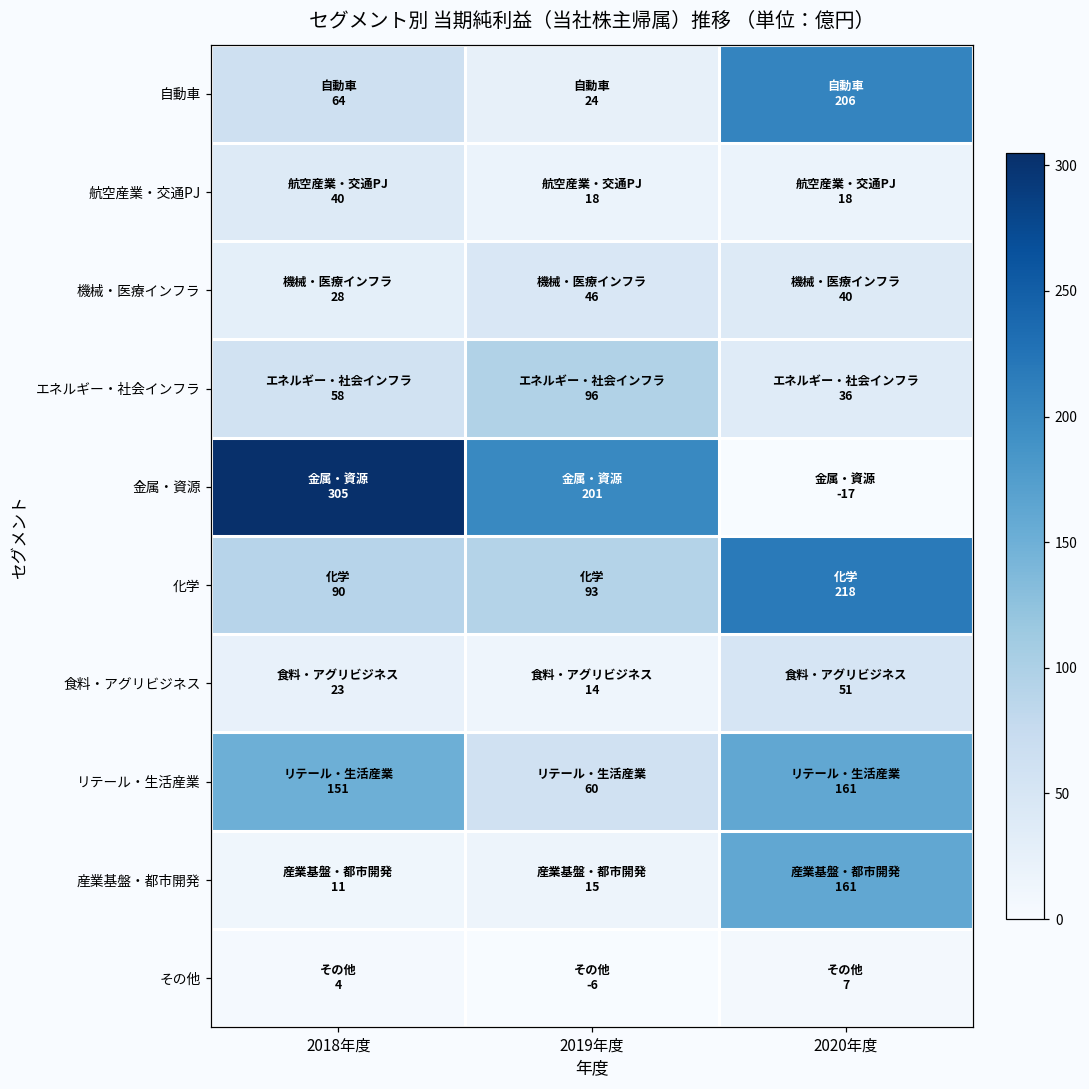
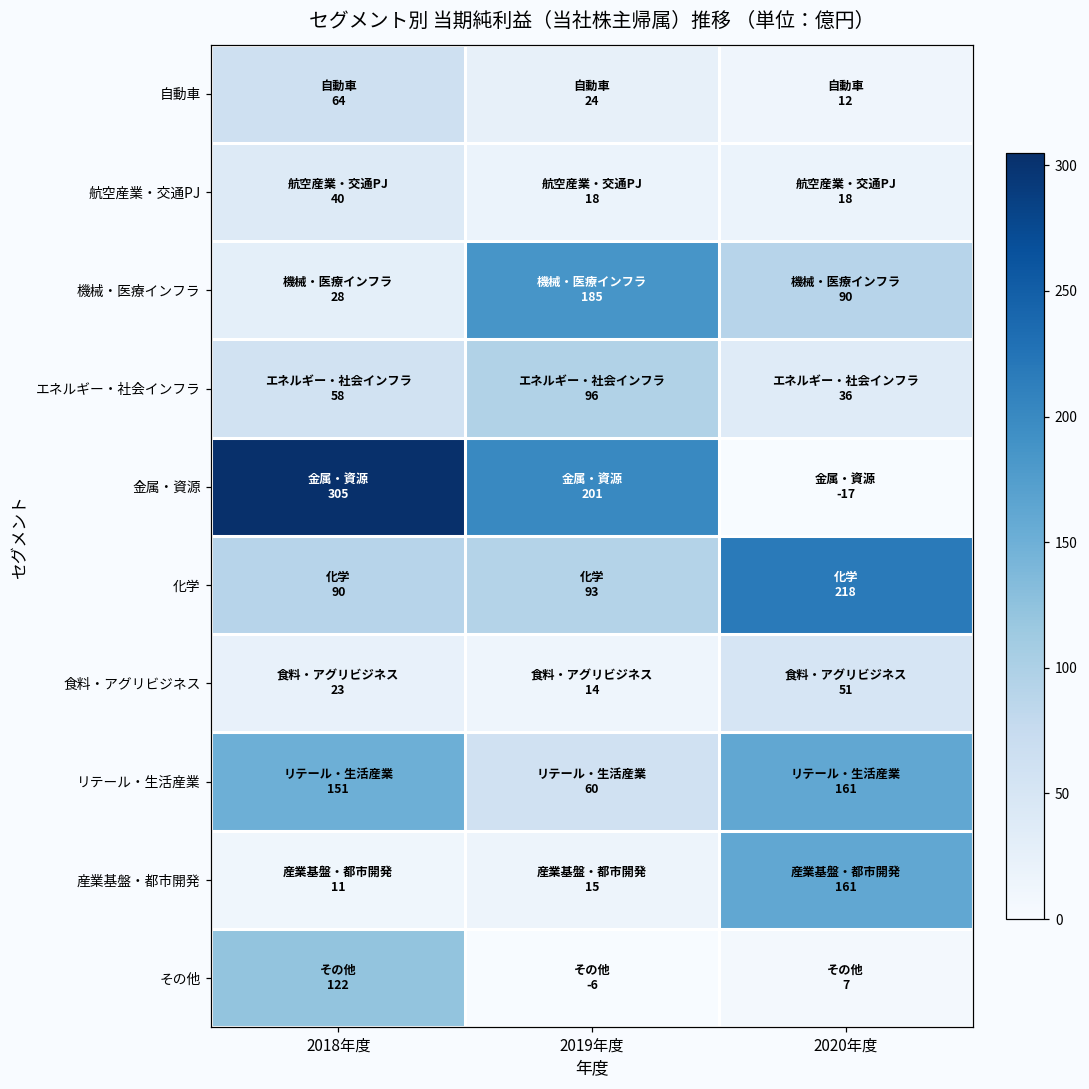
自動車, 2020年度: 206 -> 12
機械・医療インフラ, 2019年度: 46 -> 185
機械・医療インフラ, 2020年度: 40 -> 90
その他, 2018年度: 4 -> 122
